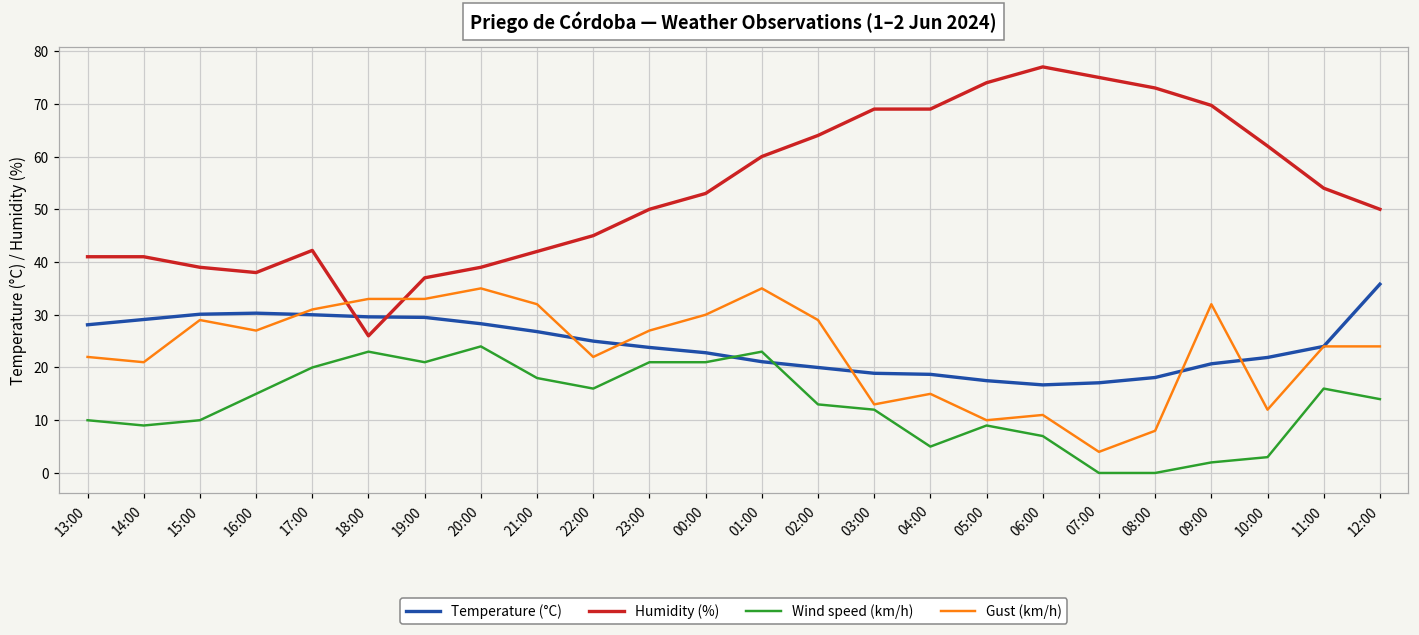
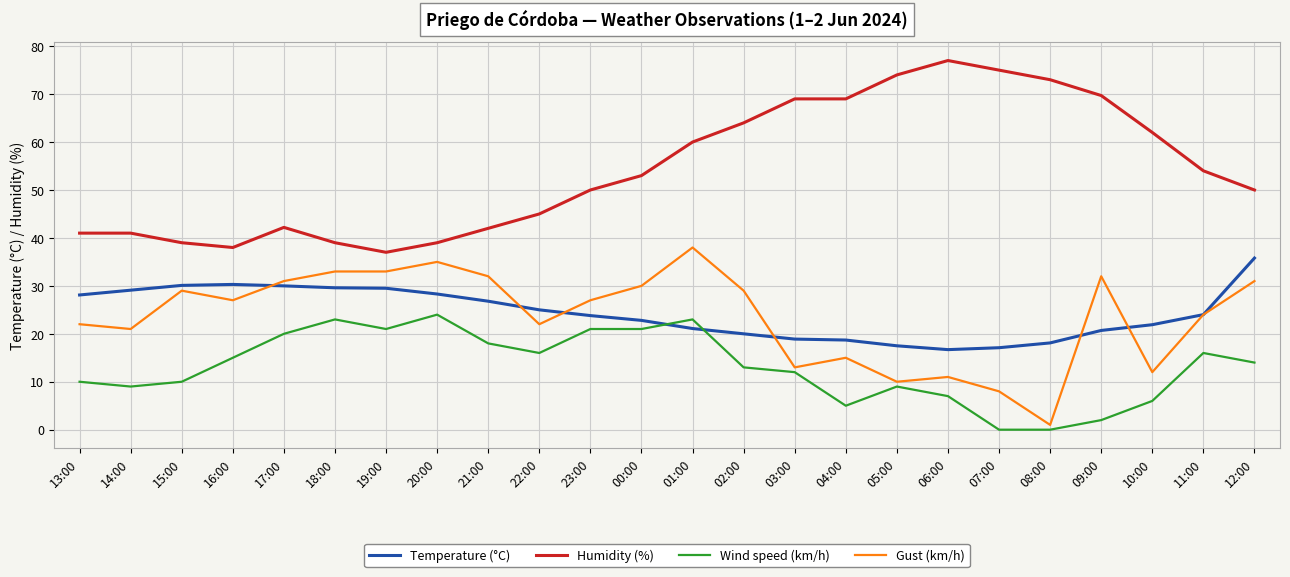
Humidity (%), 18:00: 26 -> 39
Gust (km/h), 01:00: 35 -> 38
Gust (km/h), 07:00: 4 -> 8
Gust (km/h), 08:00: 8 -> 1
Wind speed (km/h), 10:00: 3 -> 6
Gust (km/h), 12:00: 24 -> 31
